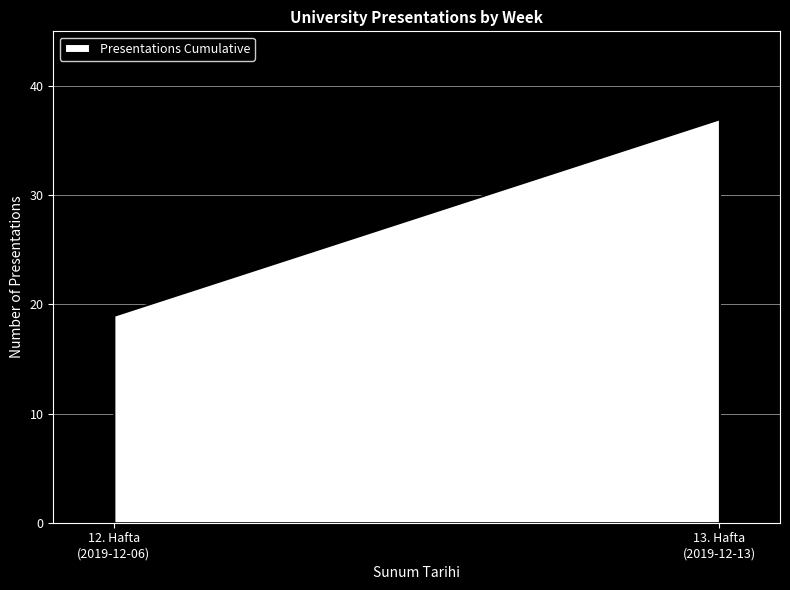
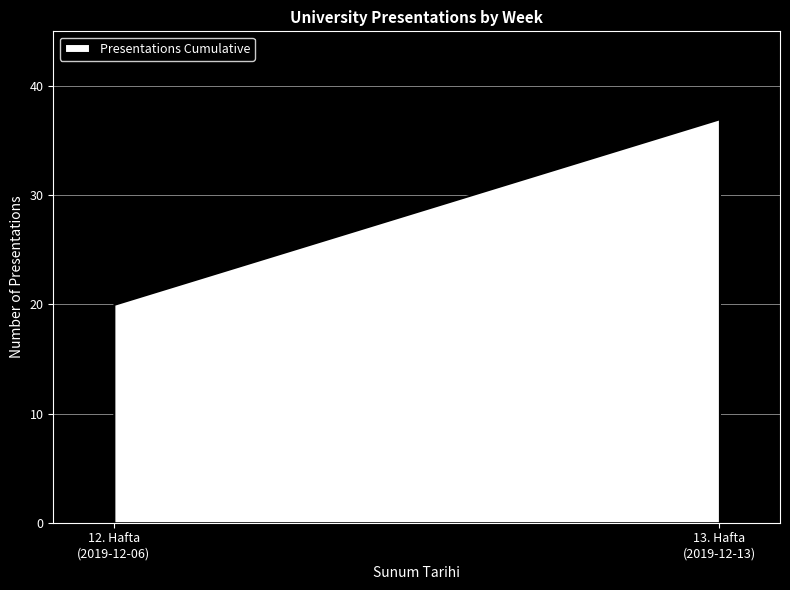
12. Hafta (2019-12-06): 19 -> 20
